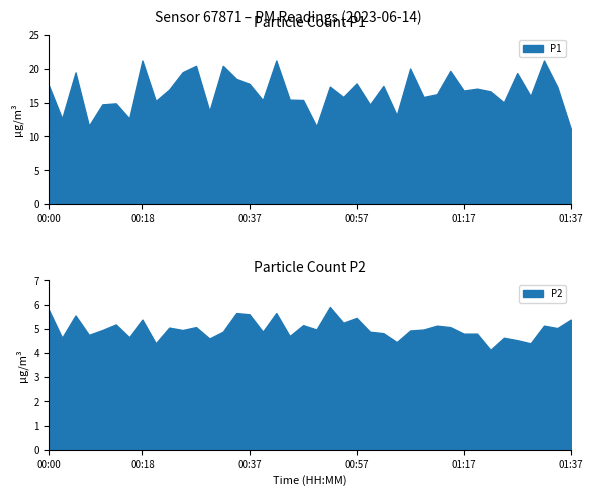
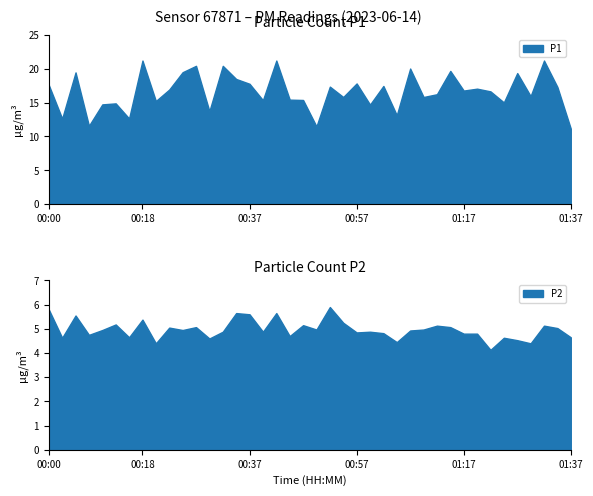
Particle Count P2, 00:57: 5.5 -> 4.9
Particle Count P2, 01:37: 5.4 -> 4.7
